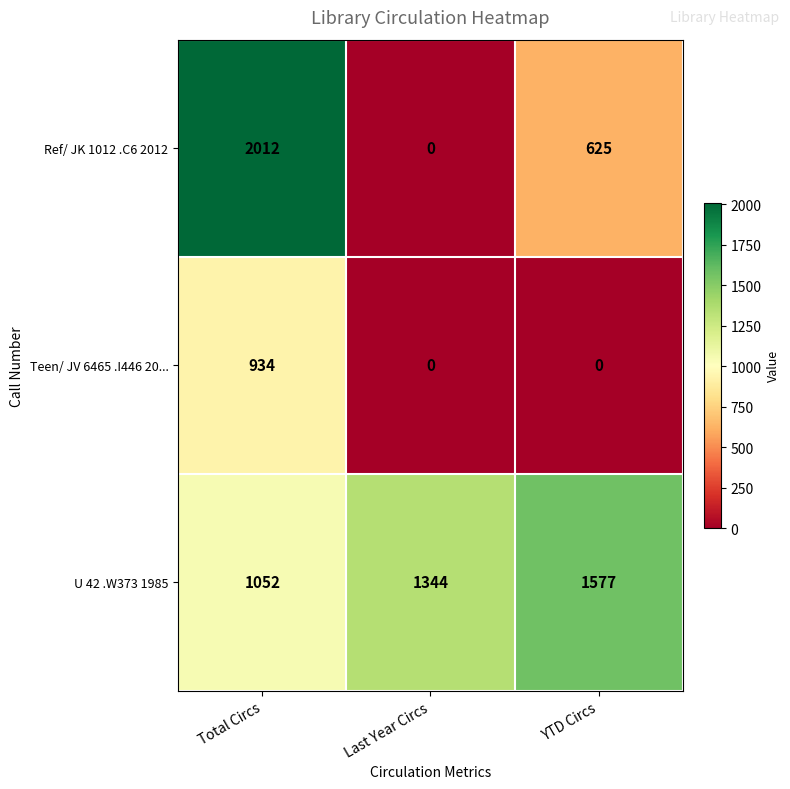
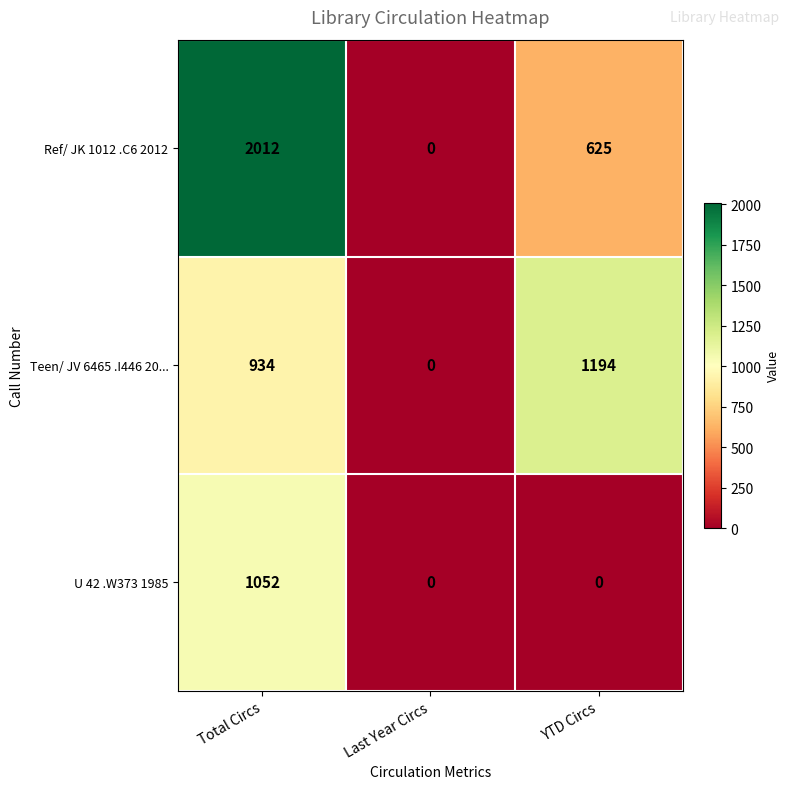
Teen/ JV 6465 .I446 20..., YTD Circs: 0 -> 1194
U 42 .W373 1985, Last Year Circs: 1344 -> 0
U 42 .W373 1985, YTD Circs: 1577 -> 0
